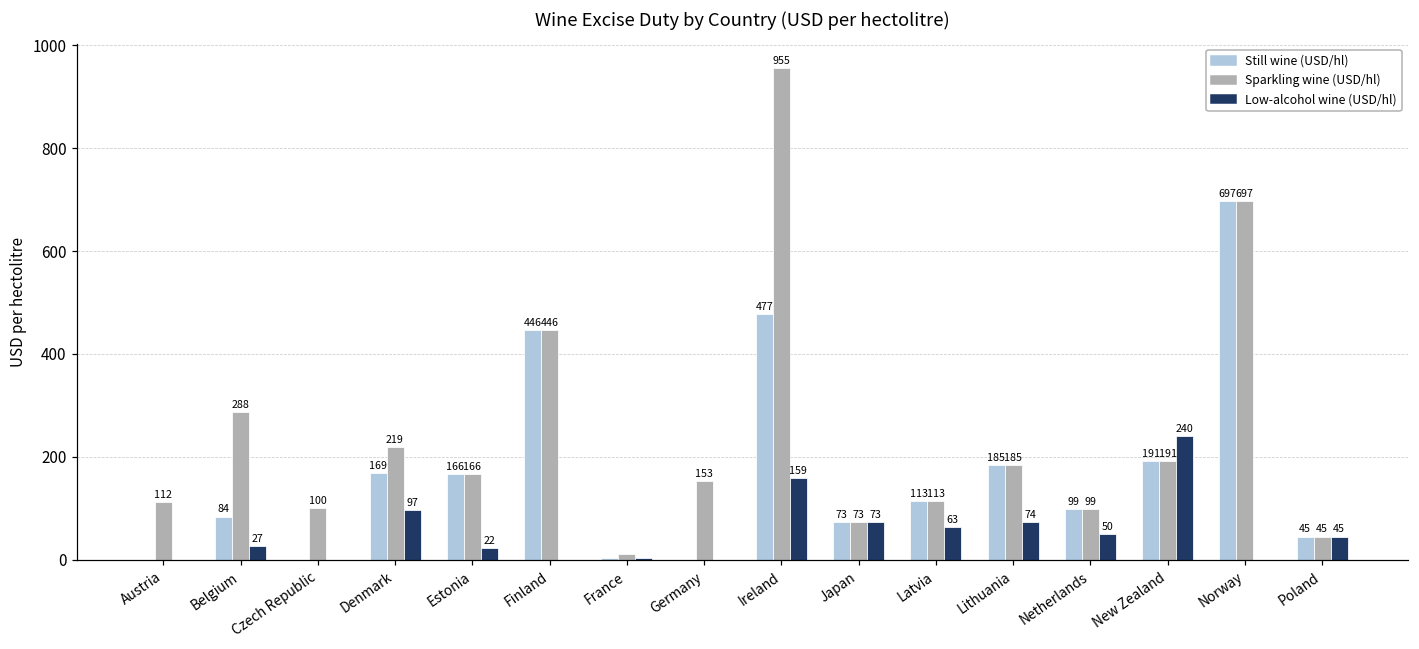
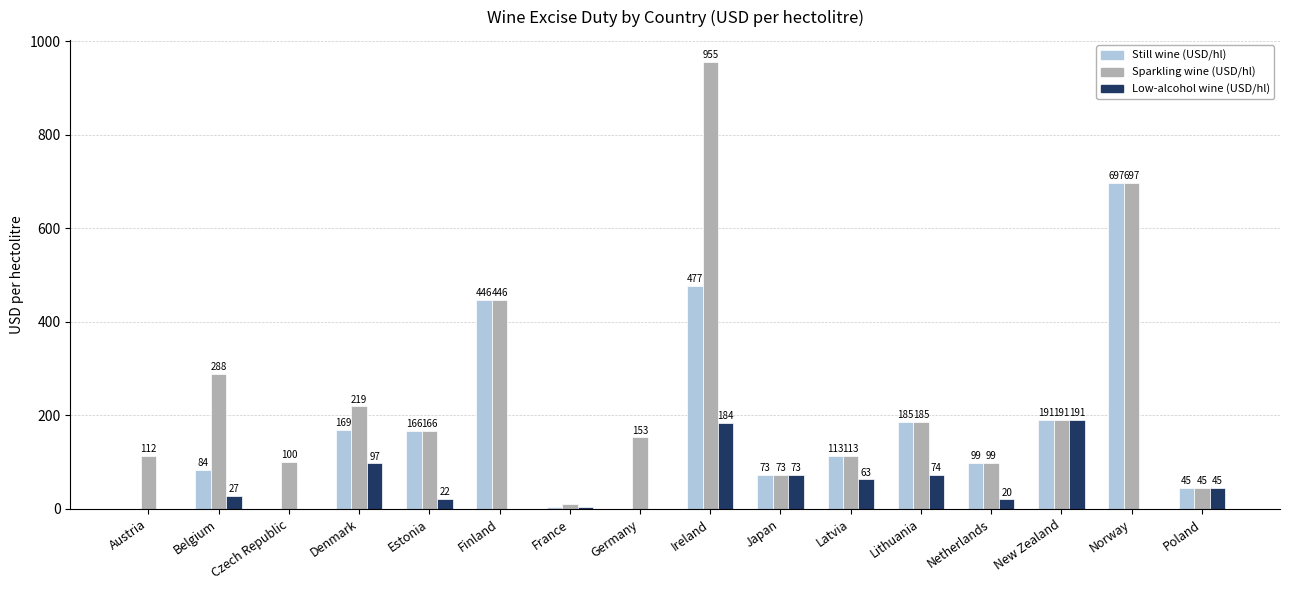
Low-alcohol wine (USD/hl), Ireland: 159 -> 184
Low-alcohol wine (USD/hl), Netherlands: 50 -> 20
Low-alcohol wine (USD/hl), New Zealand: 240 -> 191
